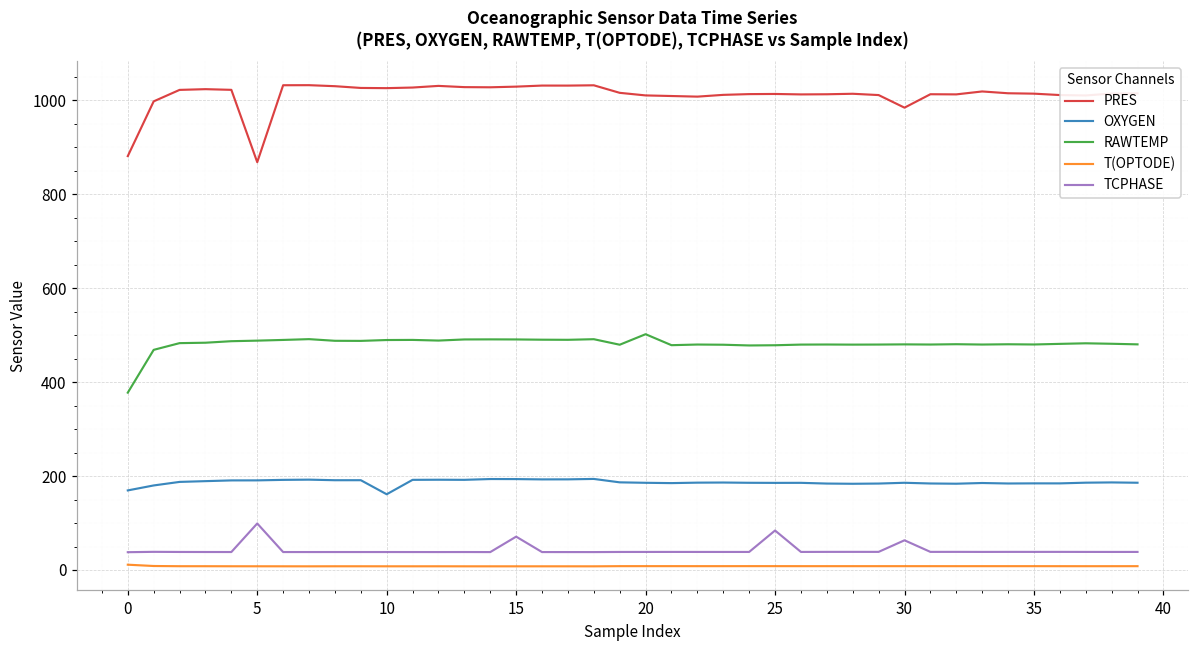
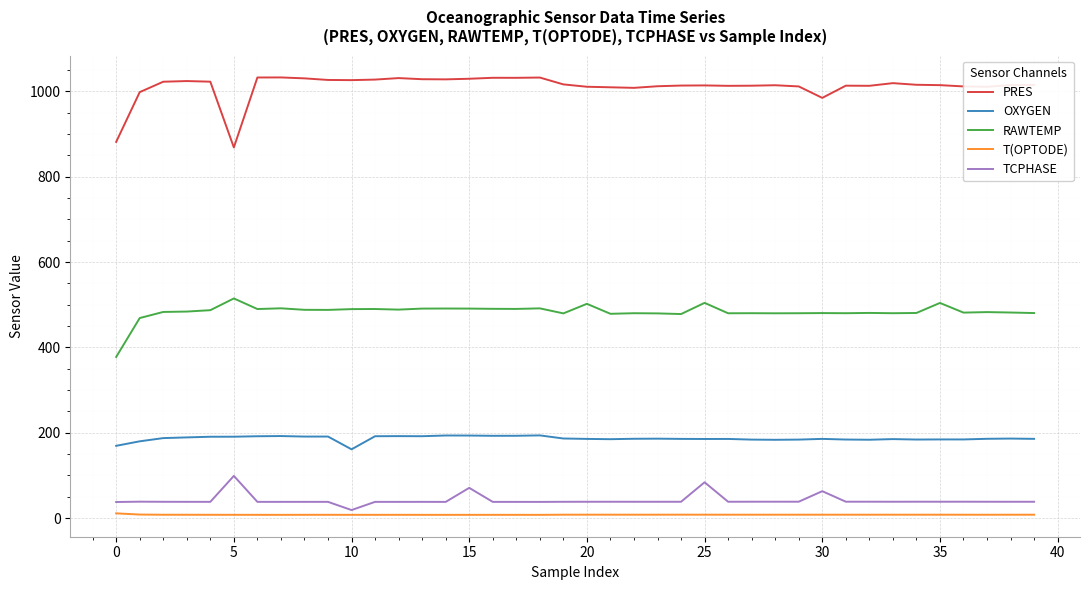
RAWTEMP, 5: 490 -> 510
TCPHASE, 10: 40 -> 20
RAWTEMP, 25: 480 -> 500
RAWTEMP, 35: 480 -> 500
